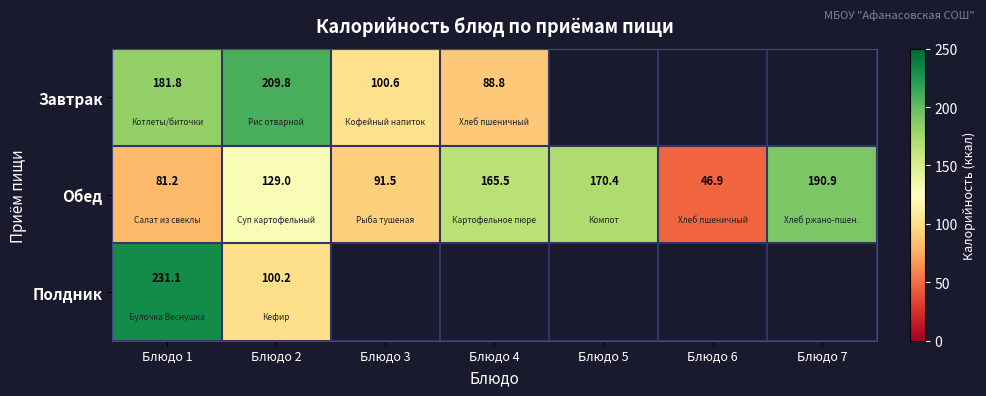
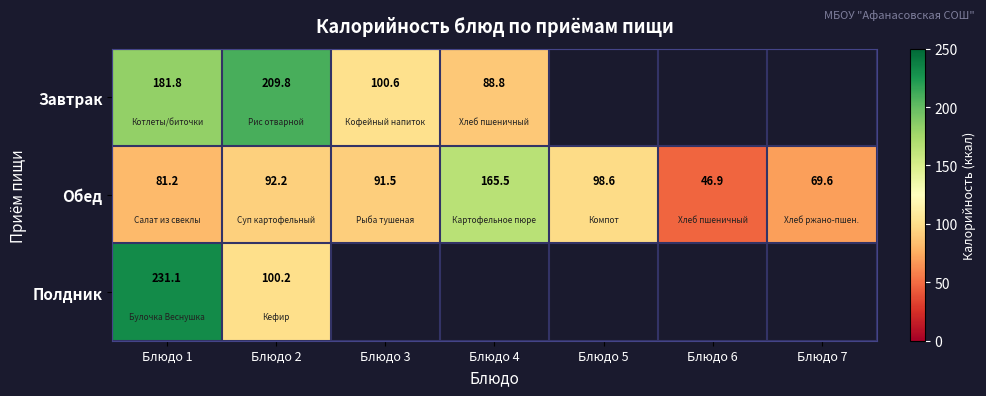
Обед, Блюдо 2: 129.0 -> 92.2
Обед, Блюдо 5: 170.4 -> 98.6
Обед, Блюдо 7: 190.9 -> 69.6
